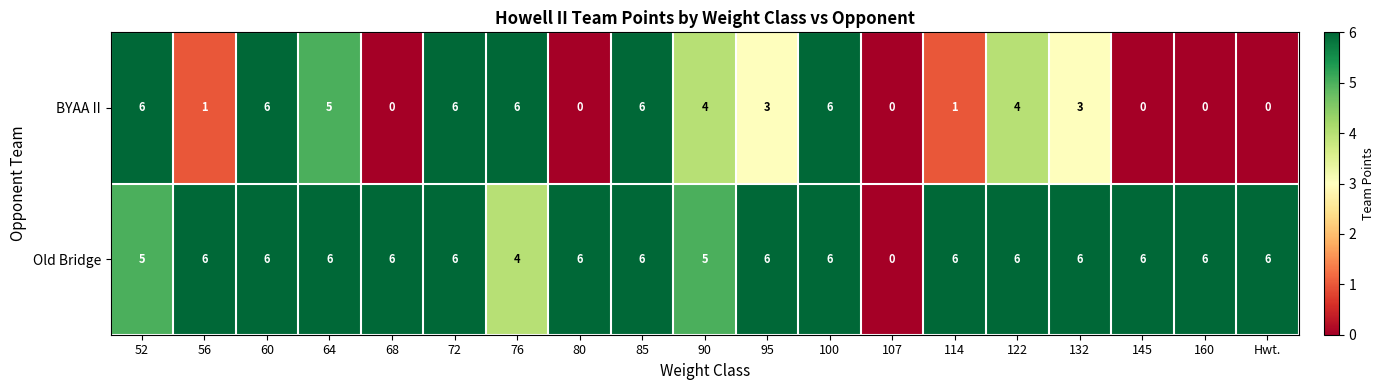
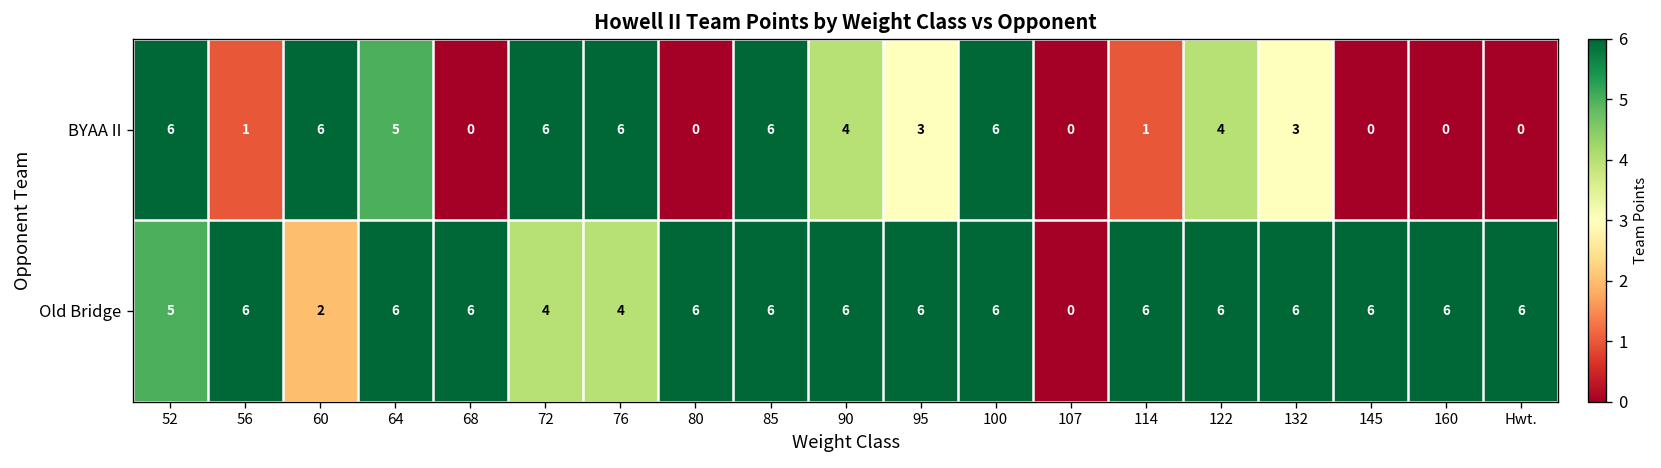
Old Bridge, 60: 6 -> 2
Old Bridge, 72: 6 -> 4
Old Bridge, 90: 5 -> 6
